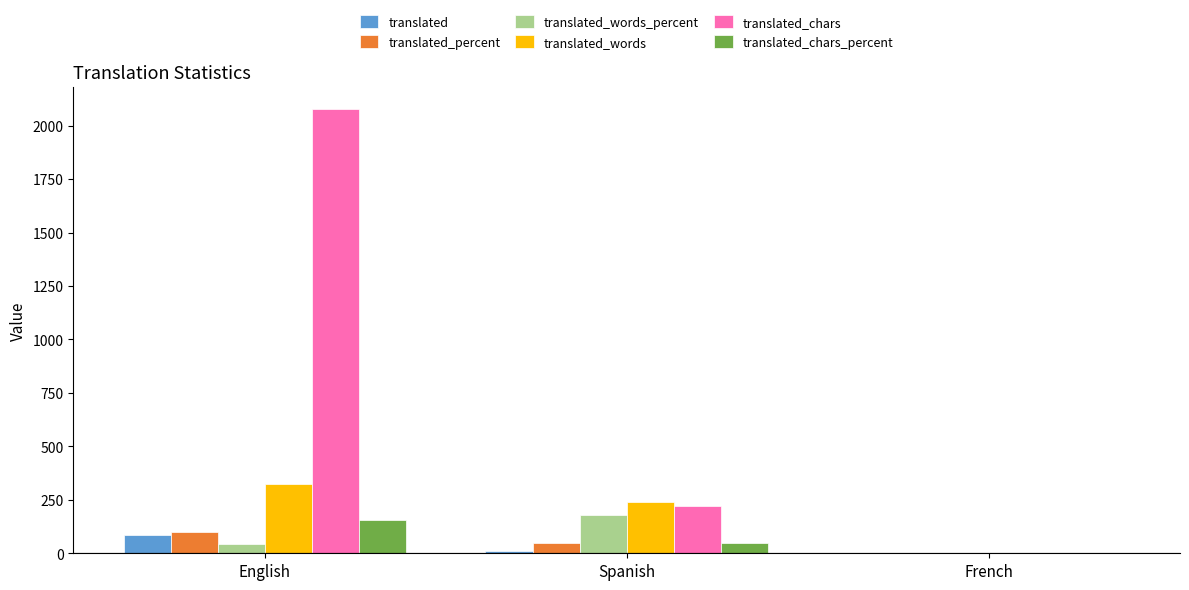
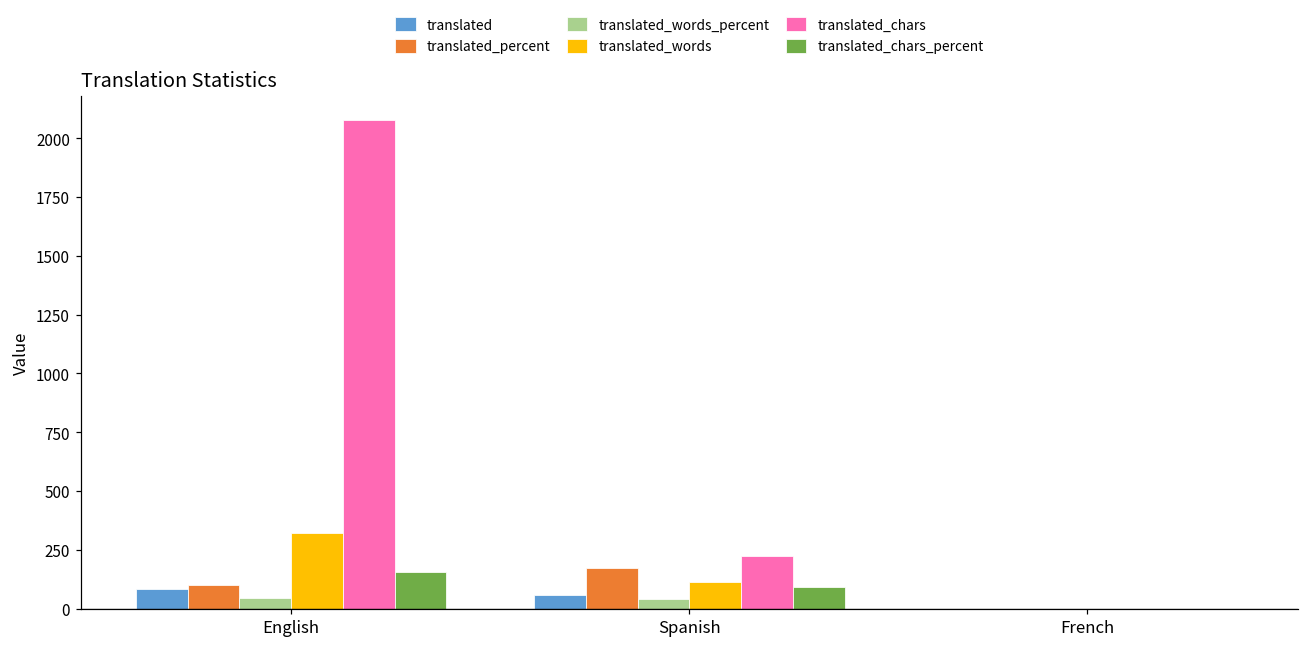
translated, Spanish: 10 -> 60
translated_percent, Spanish: 50 -> 170
translated_words_percent, Spanish: 180 -> 40
translated_words, Spanish: 240 -> 110
translated_chars_percent, Spanish: 50 -> 90
